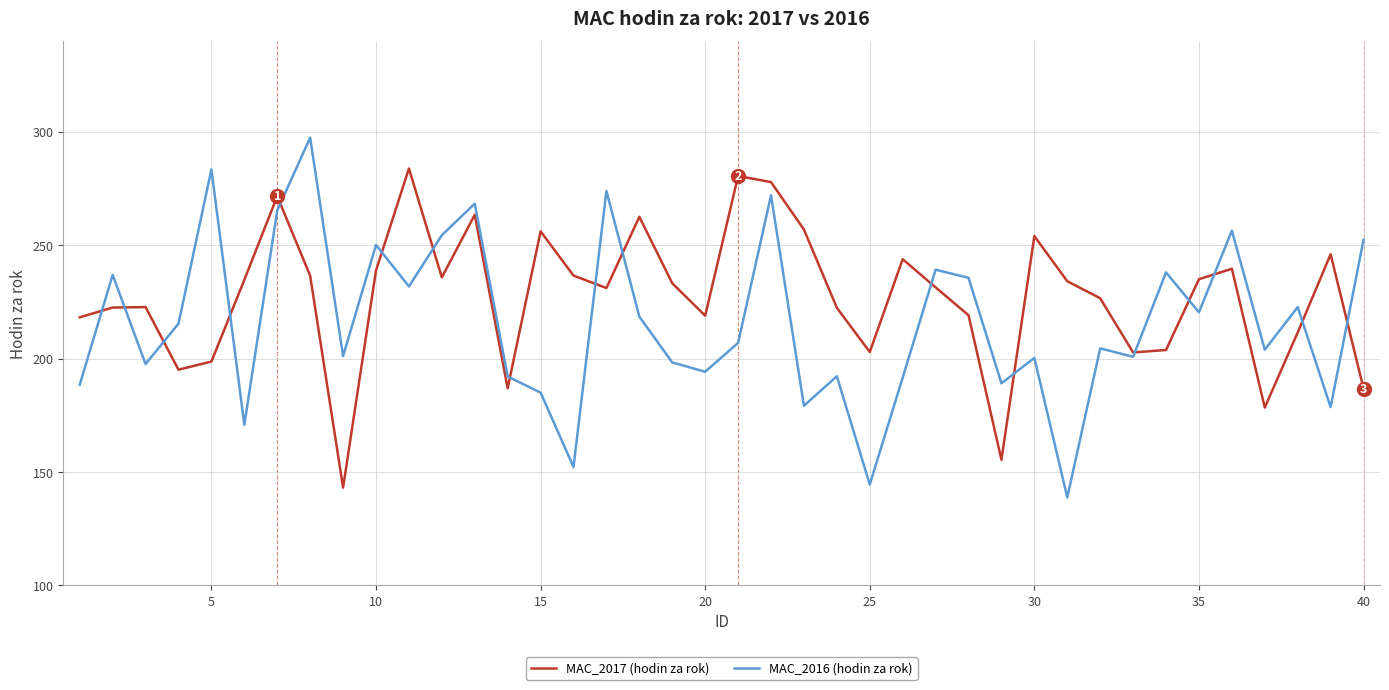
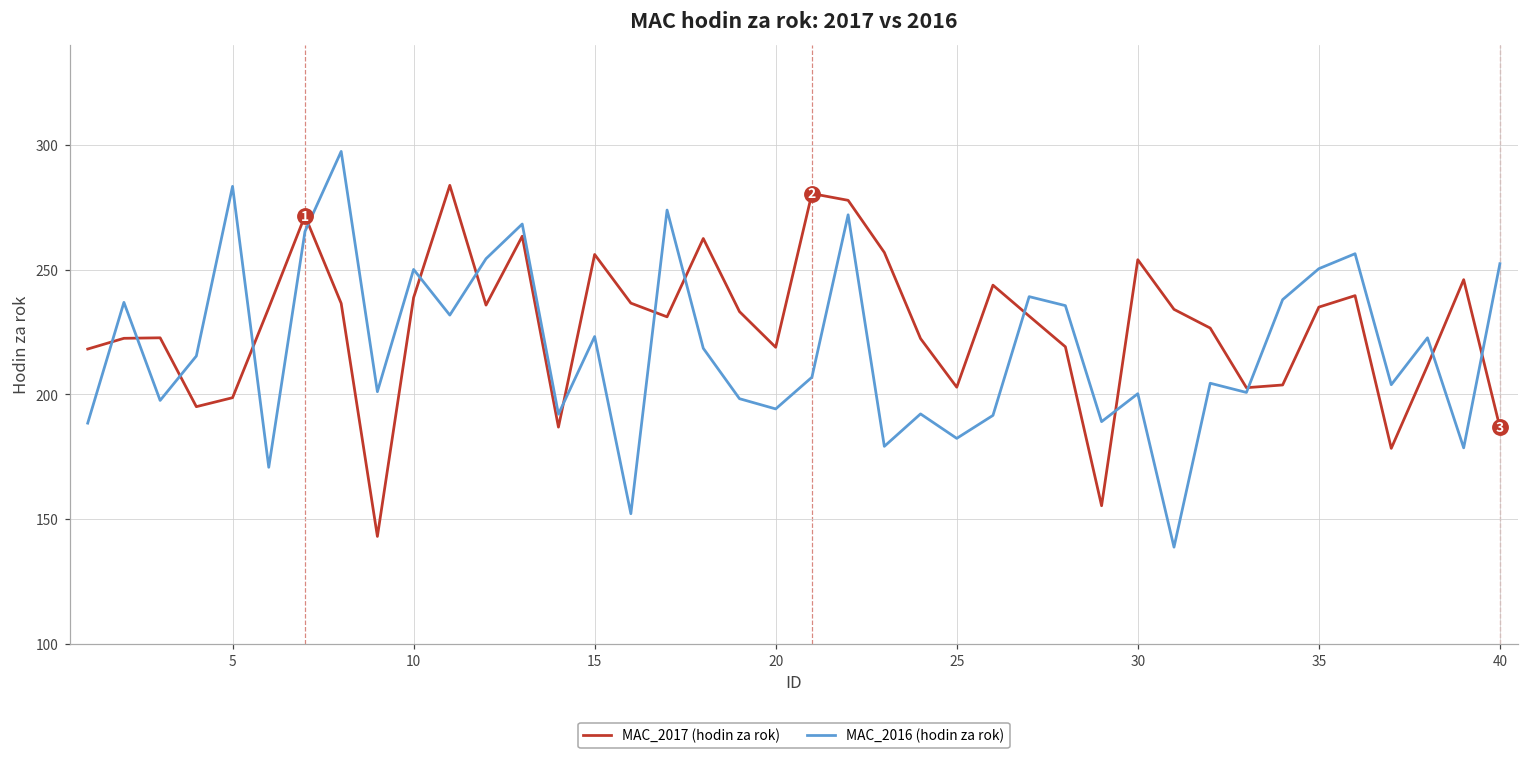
MAC_2016 (hodin za rok), 15: 185 -> 223
MAC_2016 (hodin za rok), 25: 145 -> 182
MAC_2016 (hodin za rok), 35: 220 -> 250
